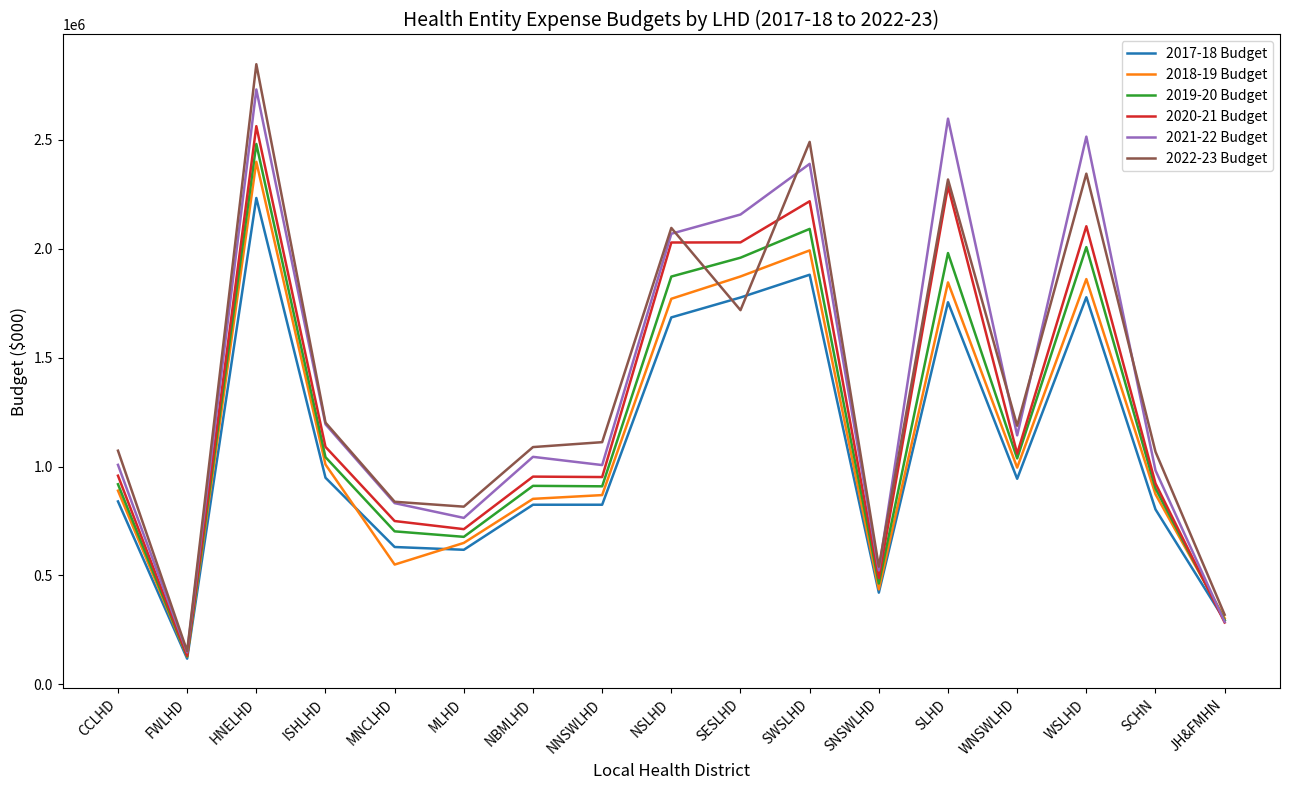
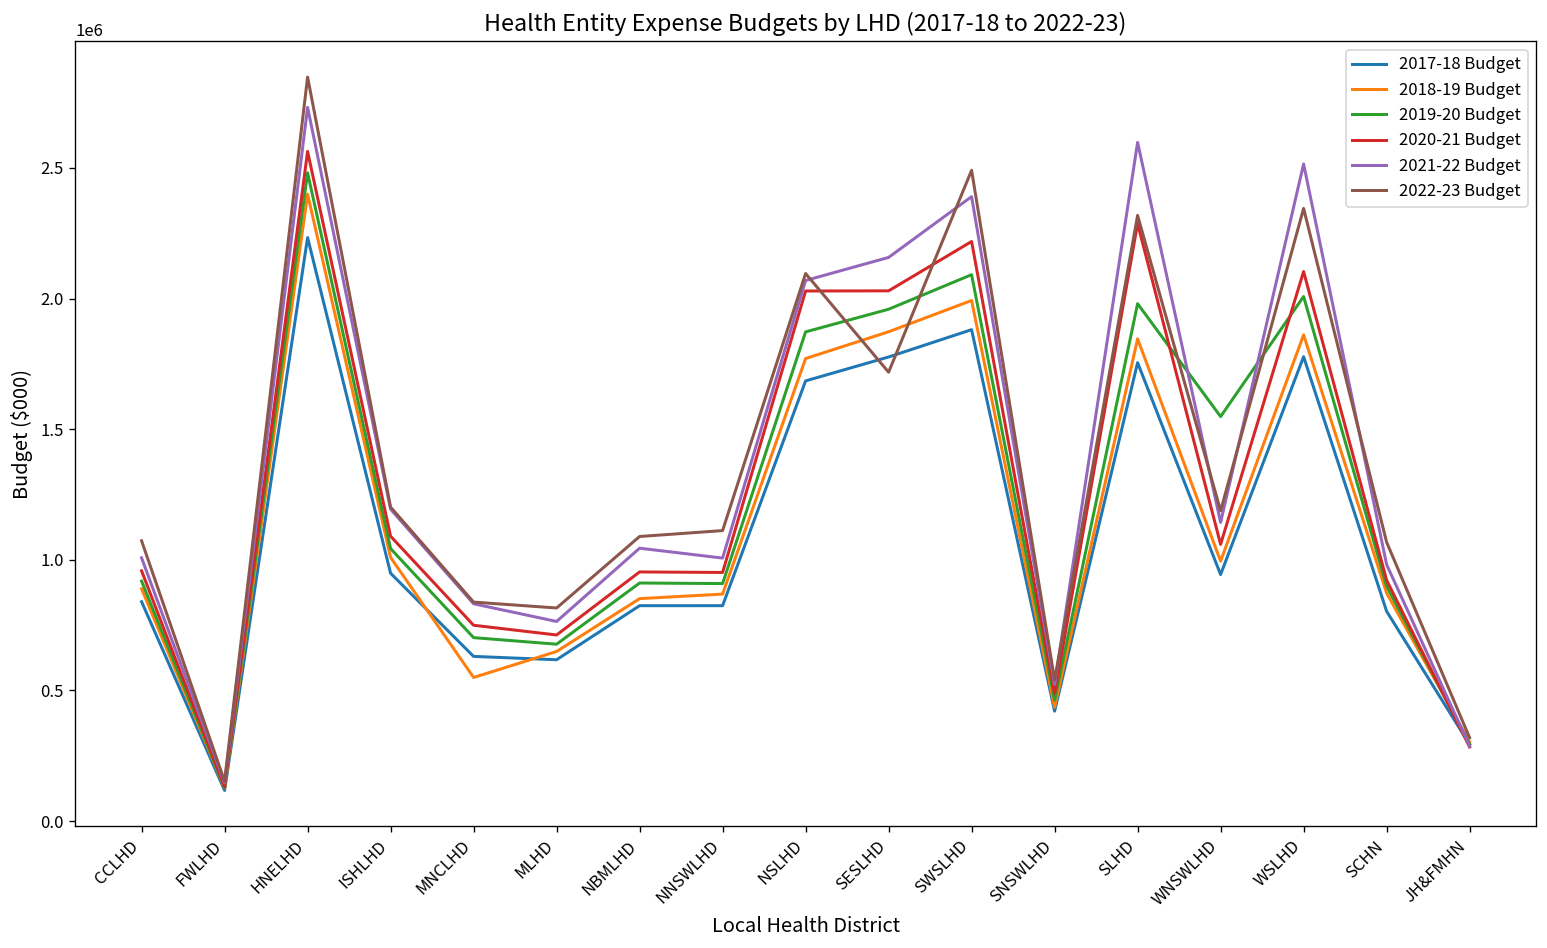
2019-20 Budget, WNSWLHD: 1040000 -> 1550000
